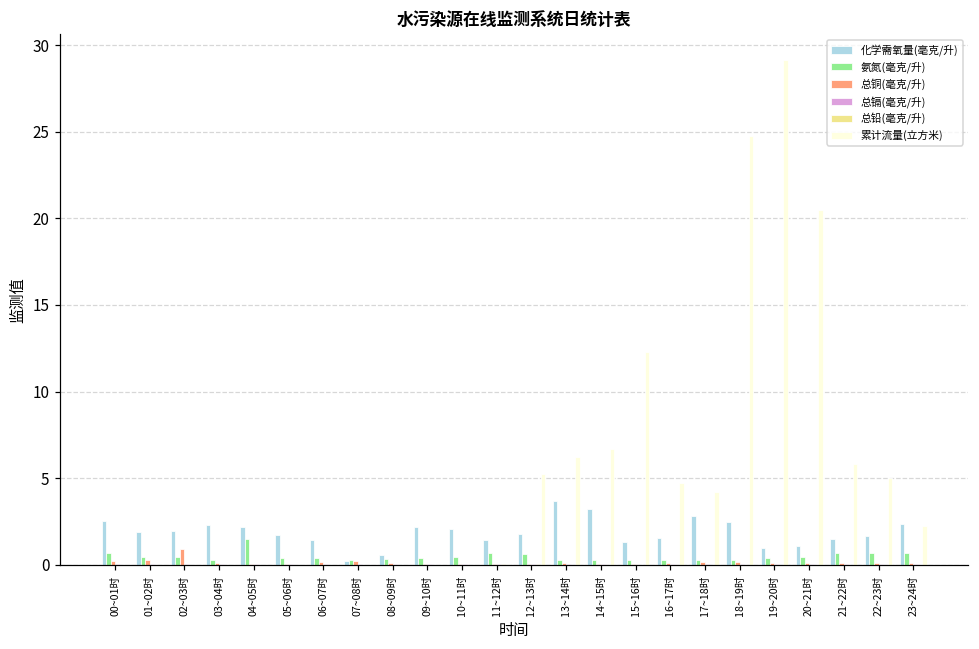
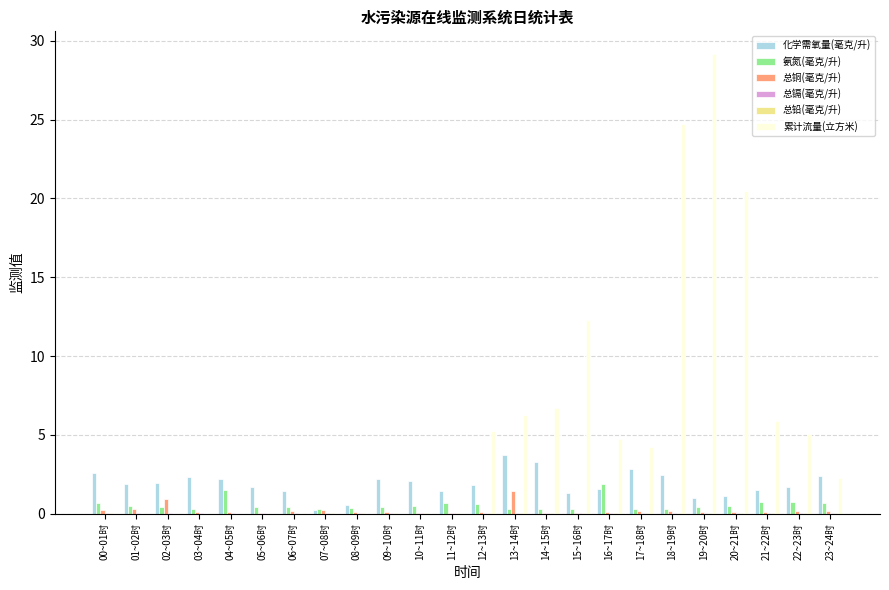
总铜(毫克/升), 13~14时: 0.1 -> 1.4
氨氮(毫克/升), 16~17时: 0.3 -> 1.9
